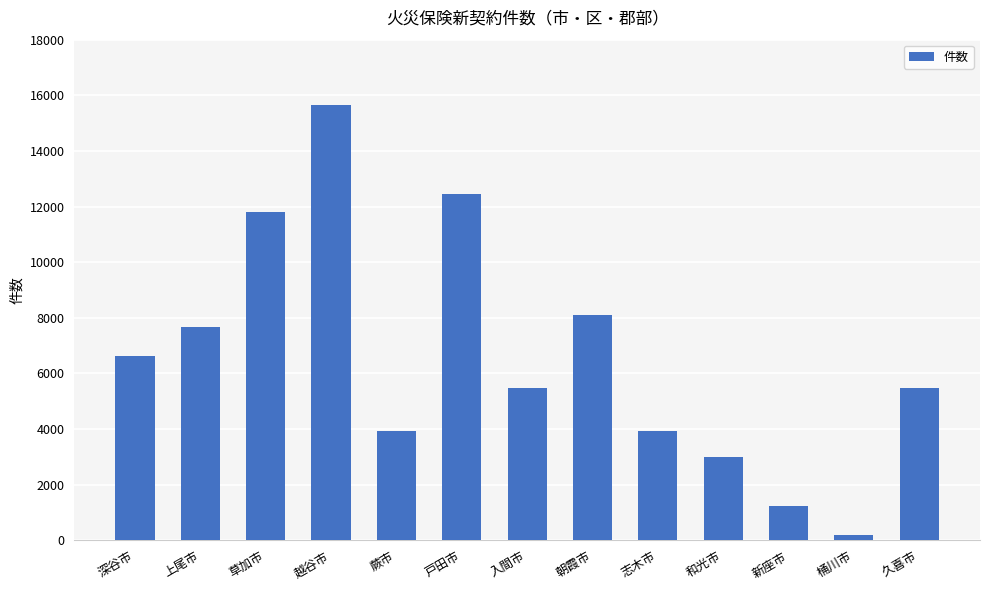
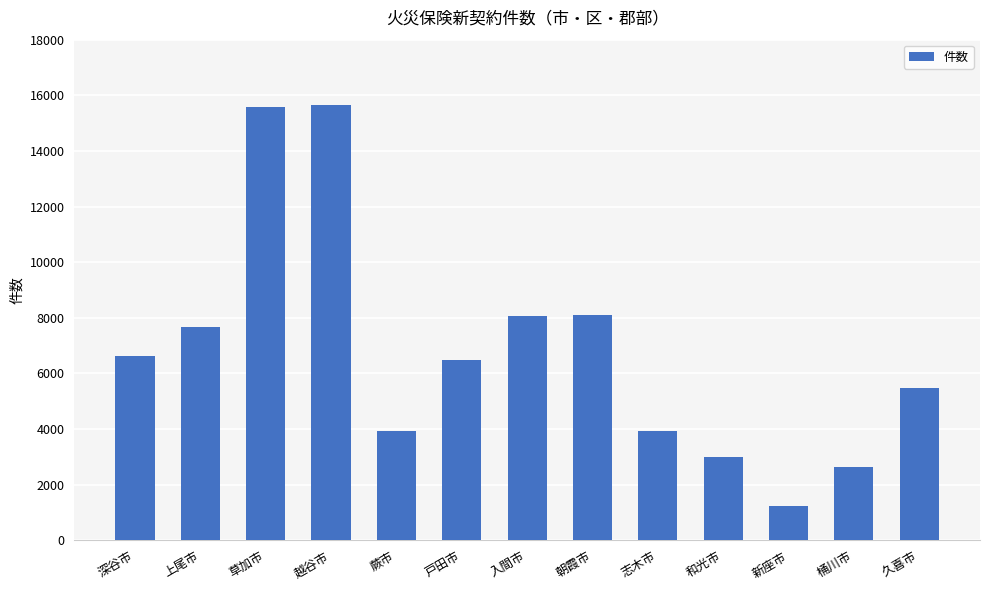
草加市: 11800 -> 15600
戸田市: 12400 -> 6500
入間市: 5500 -> 8100
桶川市: 200 -> 2600
